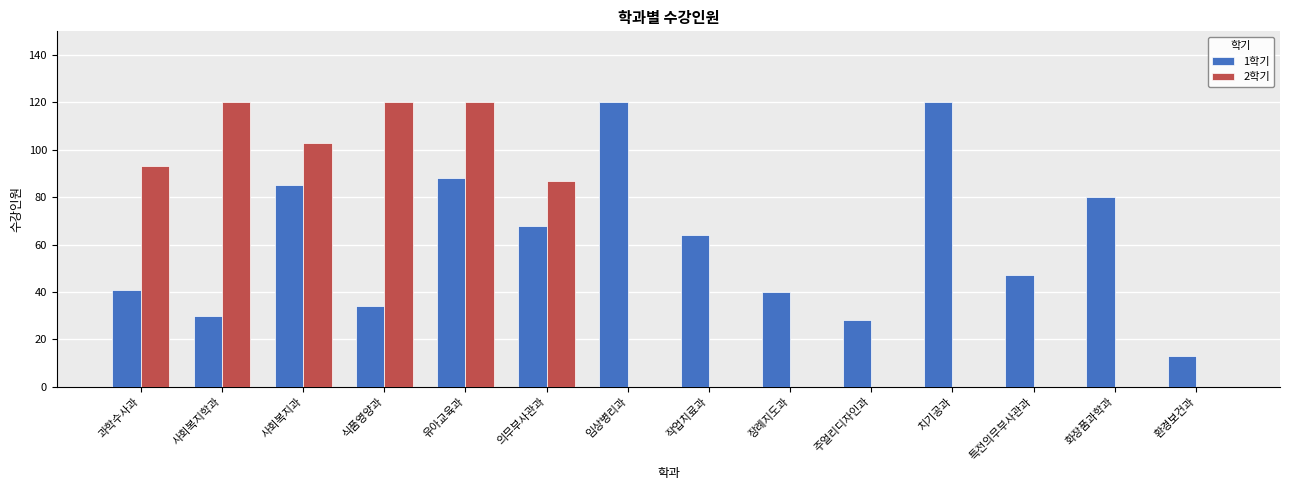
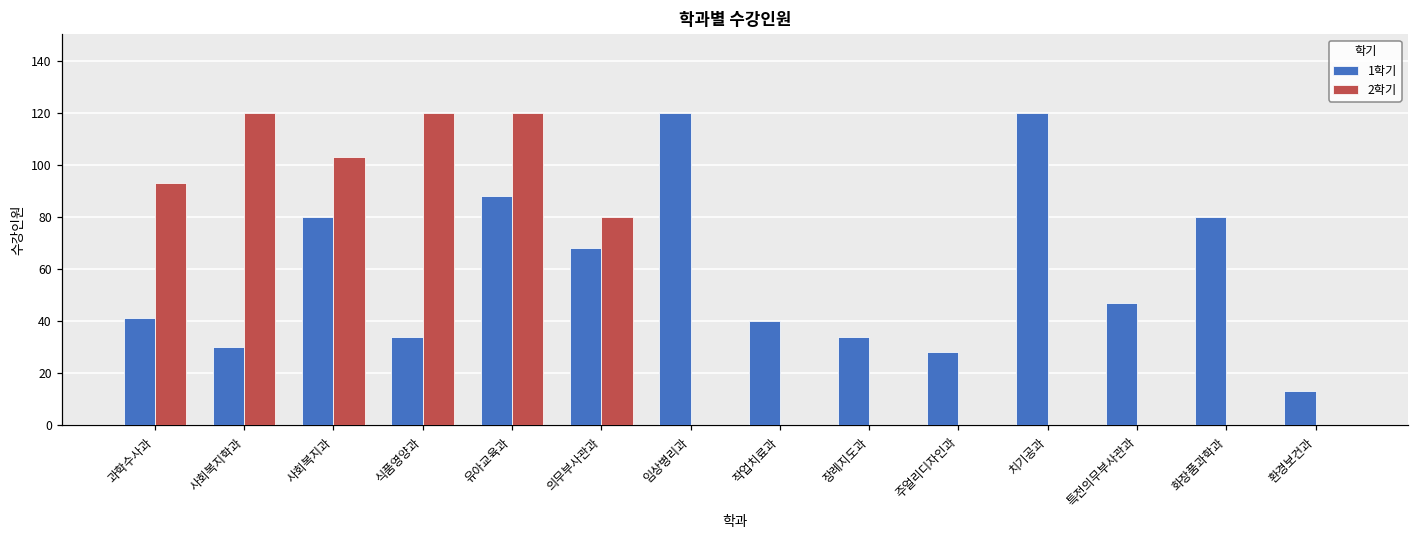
1학기, 사회복지과: 85 -> 80
2학기, 의무부사관과: 87 -> 80
1학기, 작업치료과: 64 -> 40
1학기, 장례지도과: 40 -> 34
